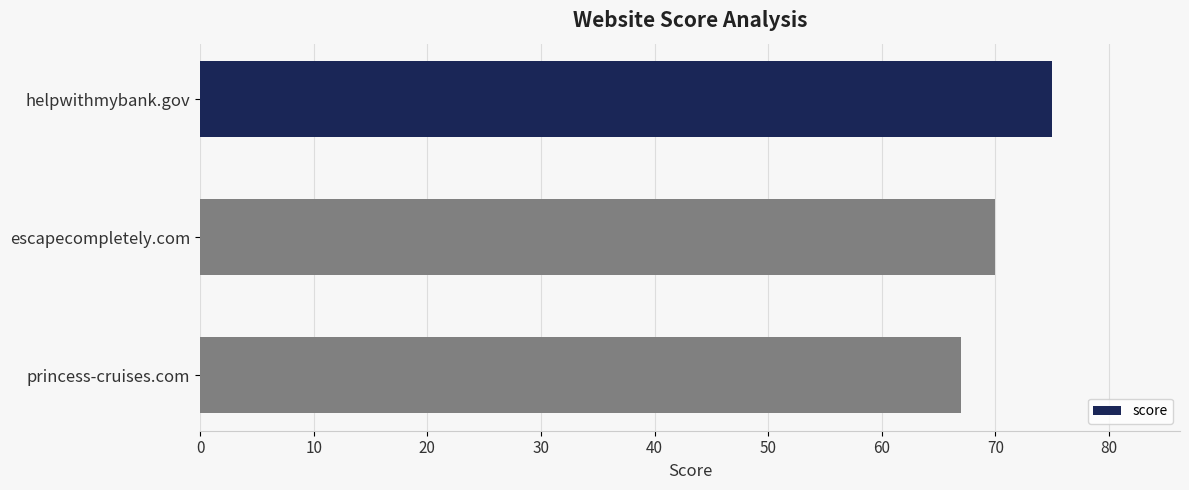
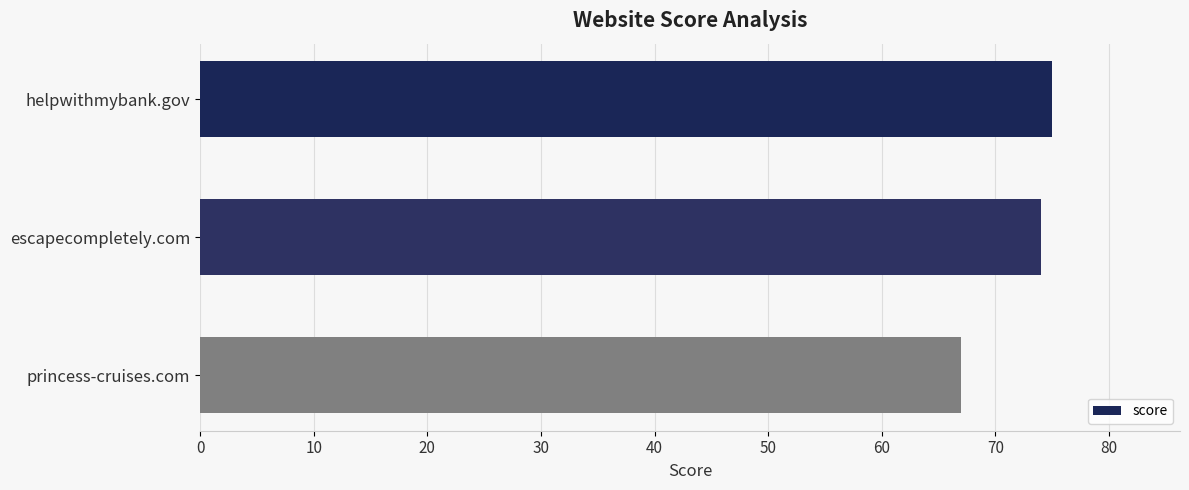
escapecompletely.com: 70 -> 74
